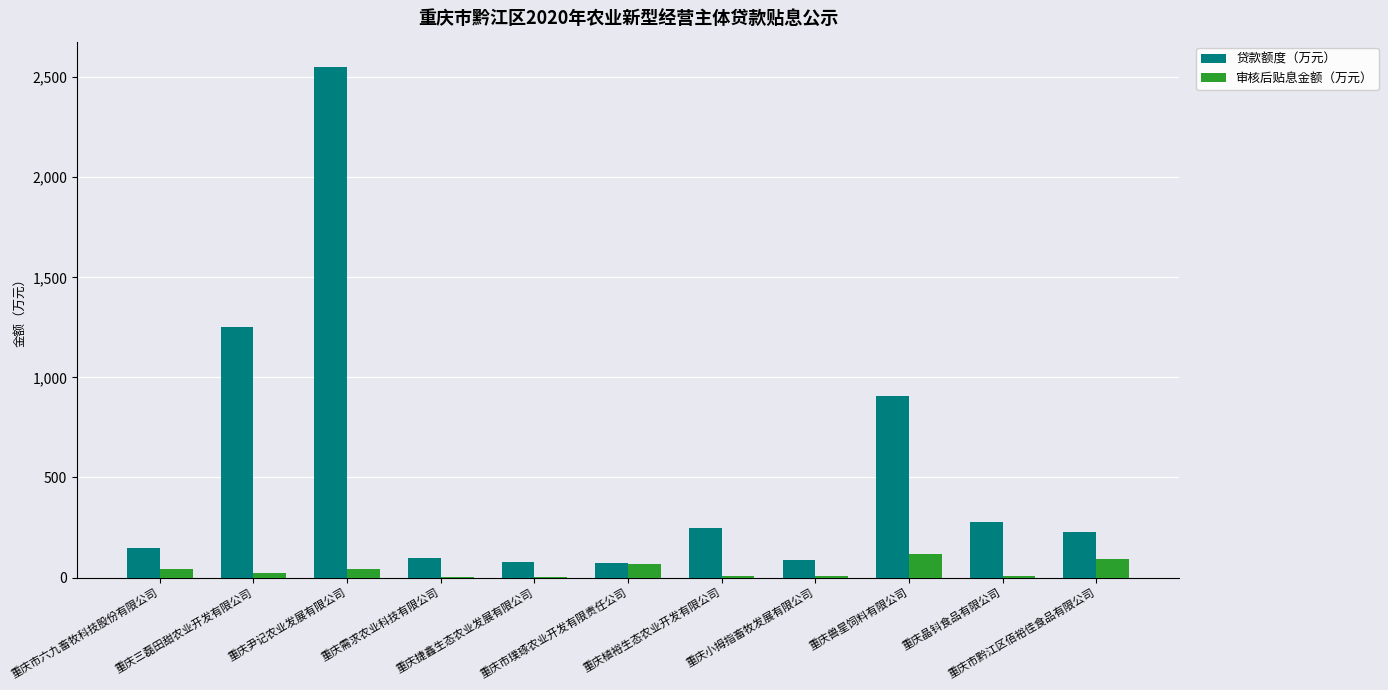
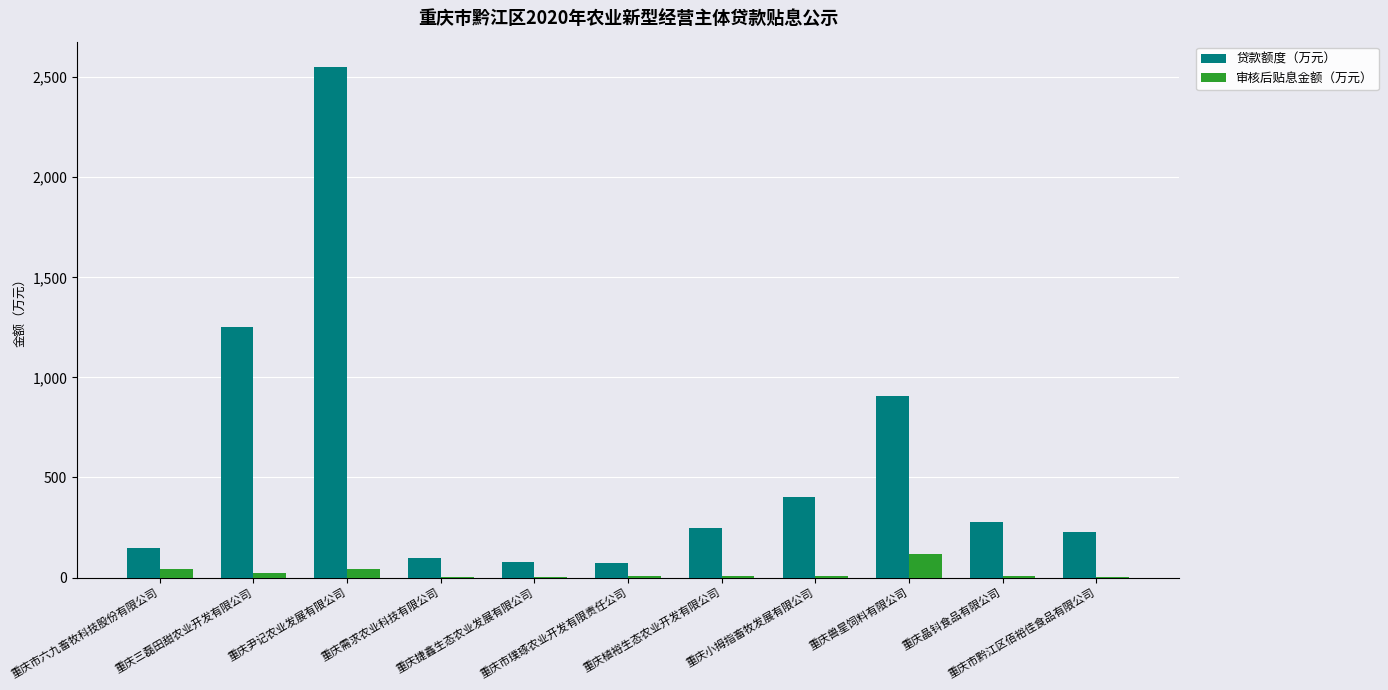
审核后贴息金额（万元）, 重庆市璞琢农业开发有限责任公司: 70 -> 10
贷款额度（万元）, 重庆小拇指畜牧发展有限公司: 90 -> 400
审核后贴息金额（万元）, 重庆市黔江区佰裕佳食品有限公司: 90 -> 0
